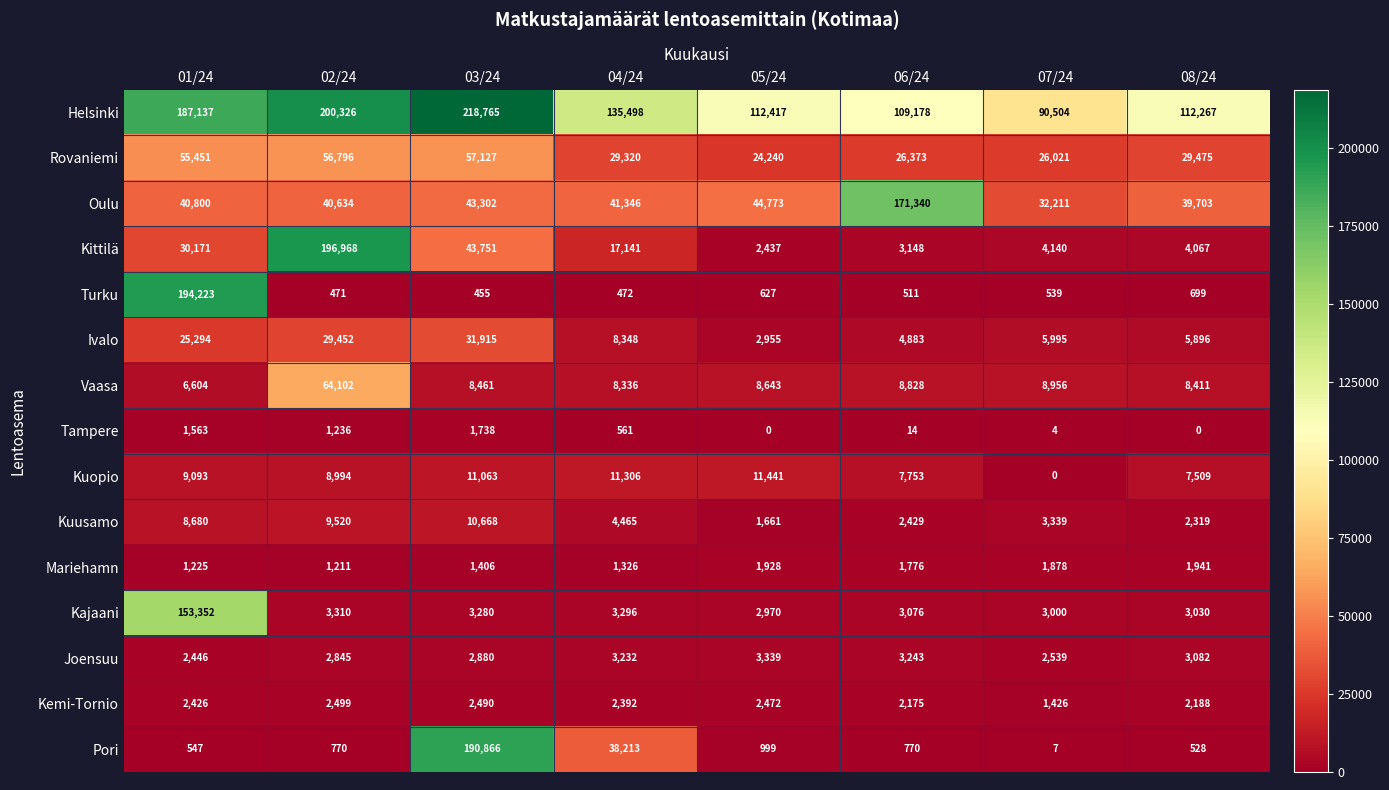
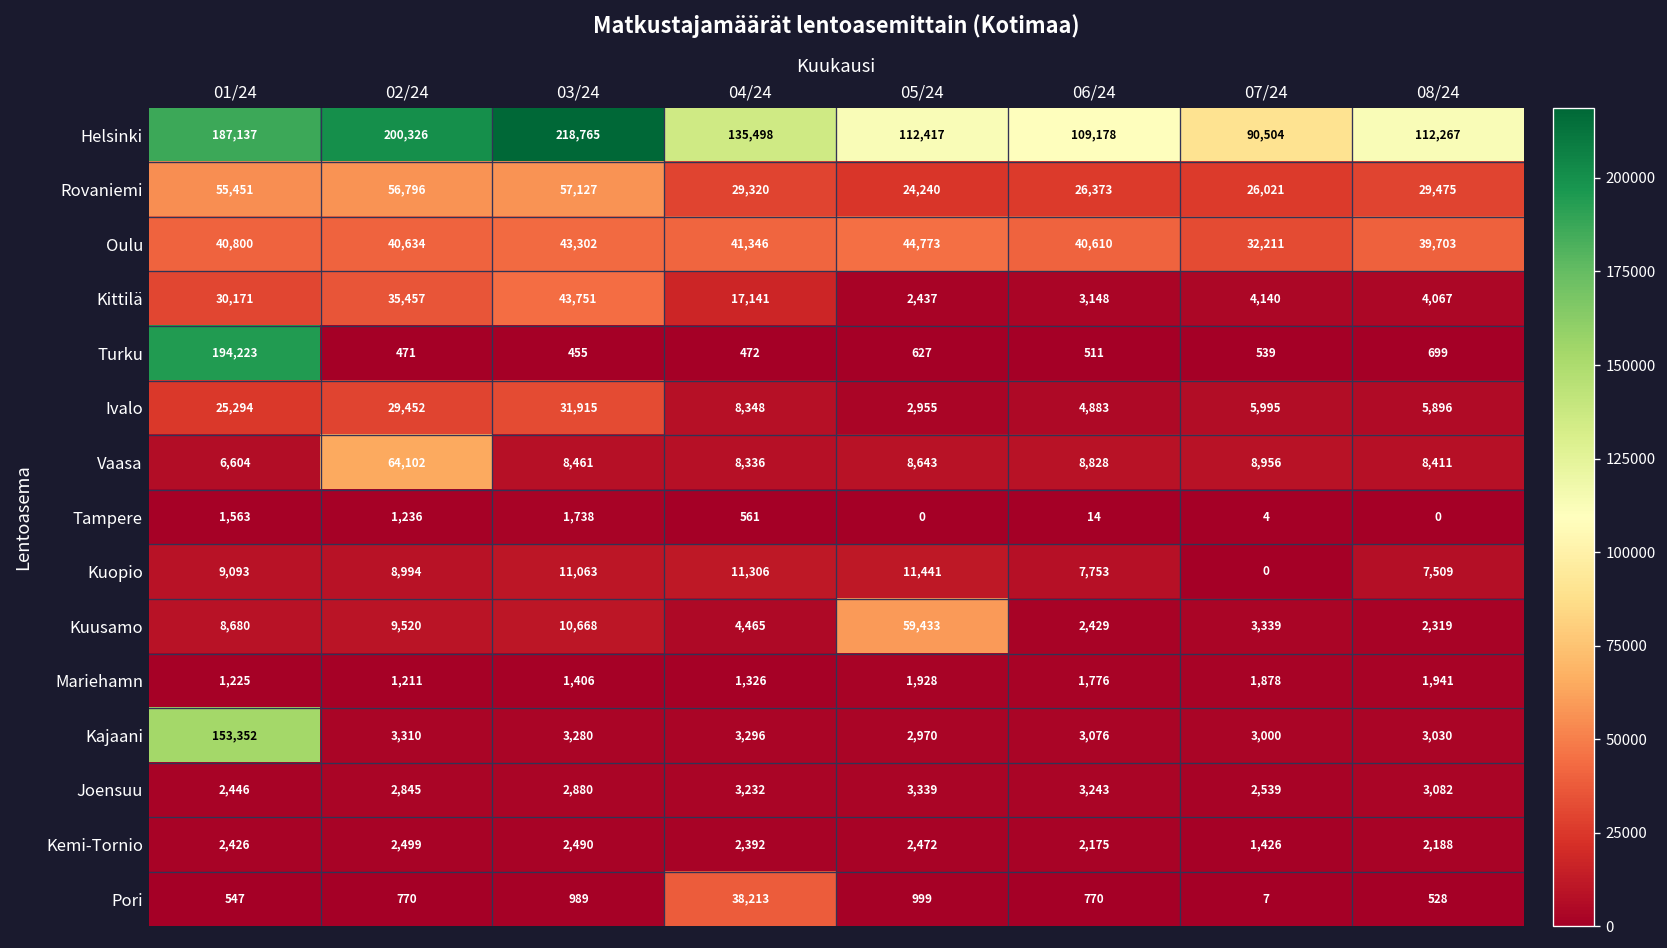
Oulu, 06/24: 171,340 -> 40,610
Kittilä, 02/24: 196,968 -> 35,457
Kuusamo, 05/24: 1,661 -> 59,433
Pori, 03/24: 190,866 -> 989
